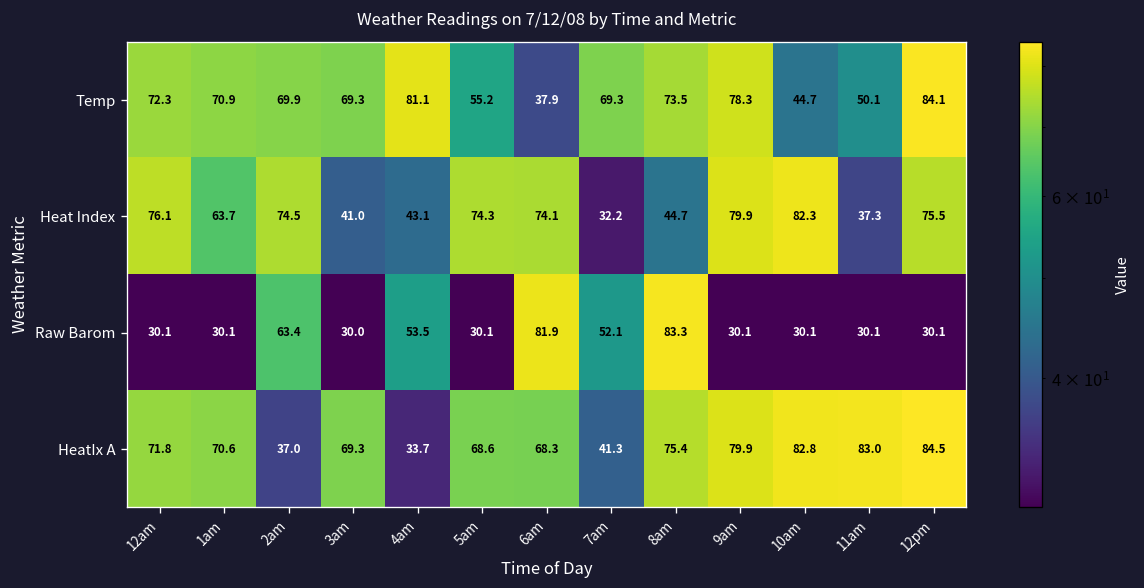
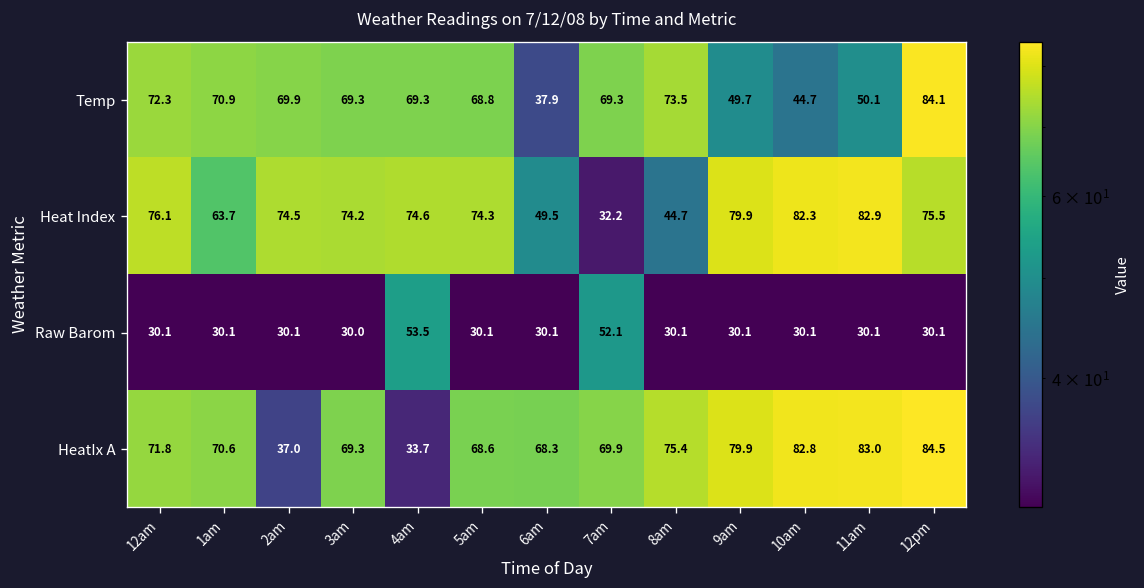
Temp, 4am: 81.1 -> 69.3
Temp, 5am: 55.2 -> 68.8
Temp, 9am: 78.3 -> 49.7
Heat Index, 3am: 41.0 -> 74.2
Heat Index, 4am: 43.1 -> 74.6
Heat Index, 6am: 74.1 -> 49.5
Heat Index, 11am: 37.3 -> 82.9
Raw Barom, 2am: 63.4 -> 30.1
Raw Barom, 6am: 81.9 -> 30.1
Raw Barom, 8am: 83.3 -> 30.1
HeatIx A, 7am: 41.3 -> 69.9
